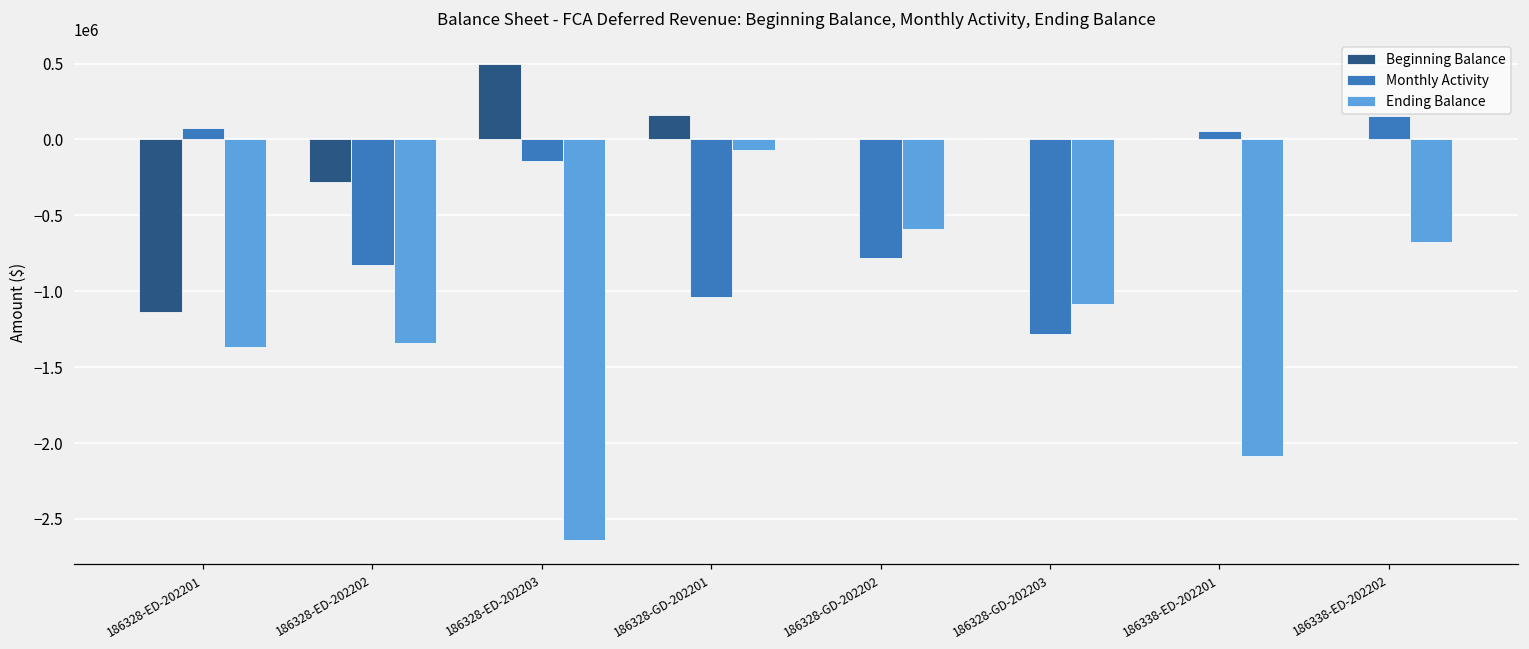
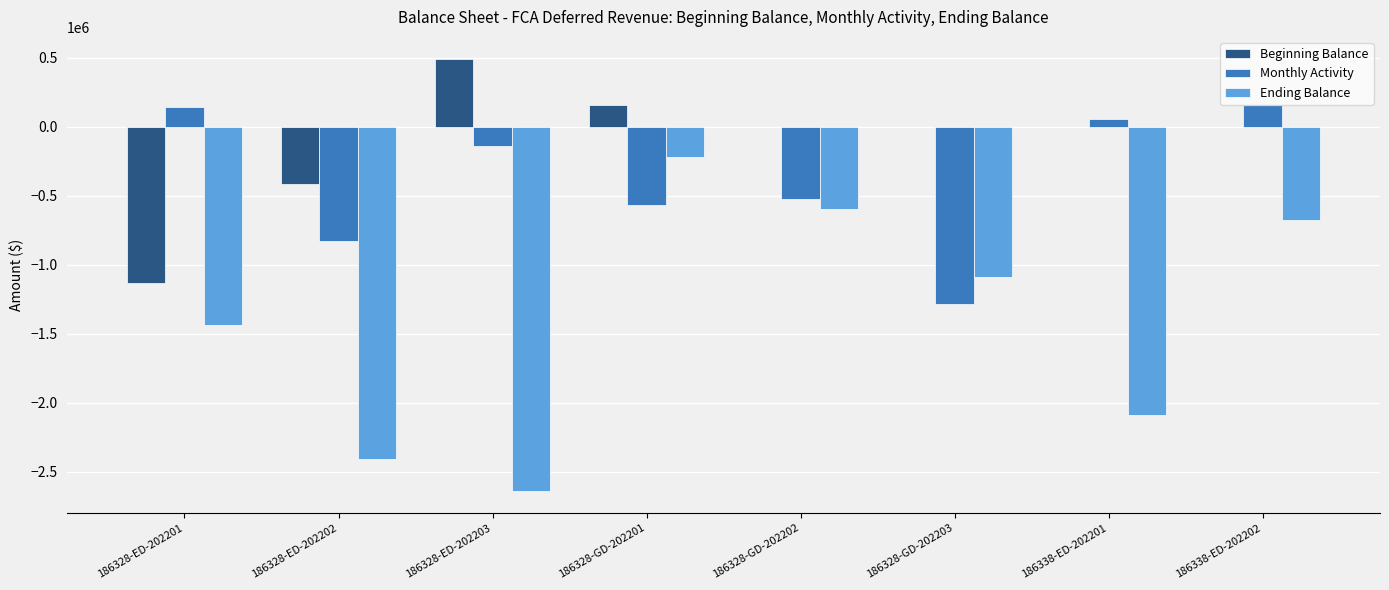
Monthly Activity, 186328-ED-202201: 80000 -> 150000
Ending Balance, 186328-ED-202201: -1370000 -> -1440000
Beginning Balance, 186328-ED-202202: -280000 -> -410000
Ending Balance, 186328-ED-202202: -1340000 -> -2410000
Monthly Activity, 186328-GD-202201: -1040000 -> -560000
Ending Balance, 186328-GD-202201: -70000 -> -220000
Monthly Activity, 186328-GD-202202: -780000 -> -520000
